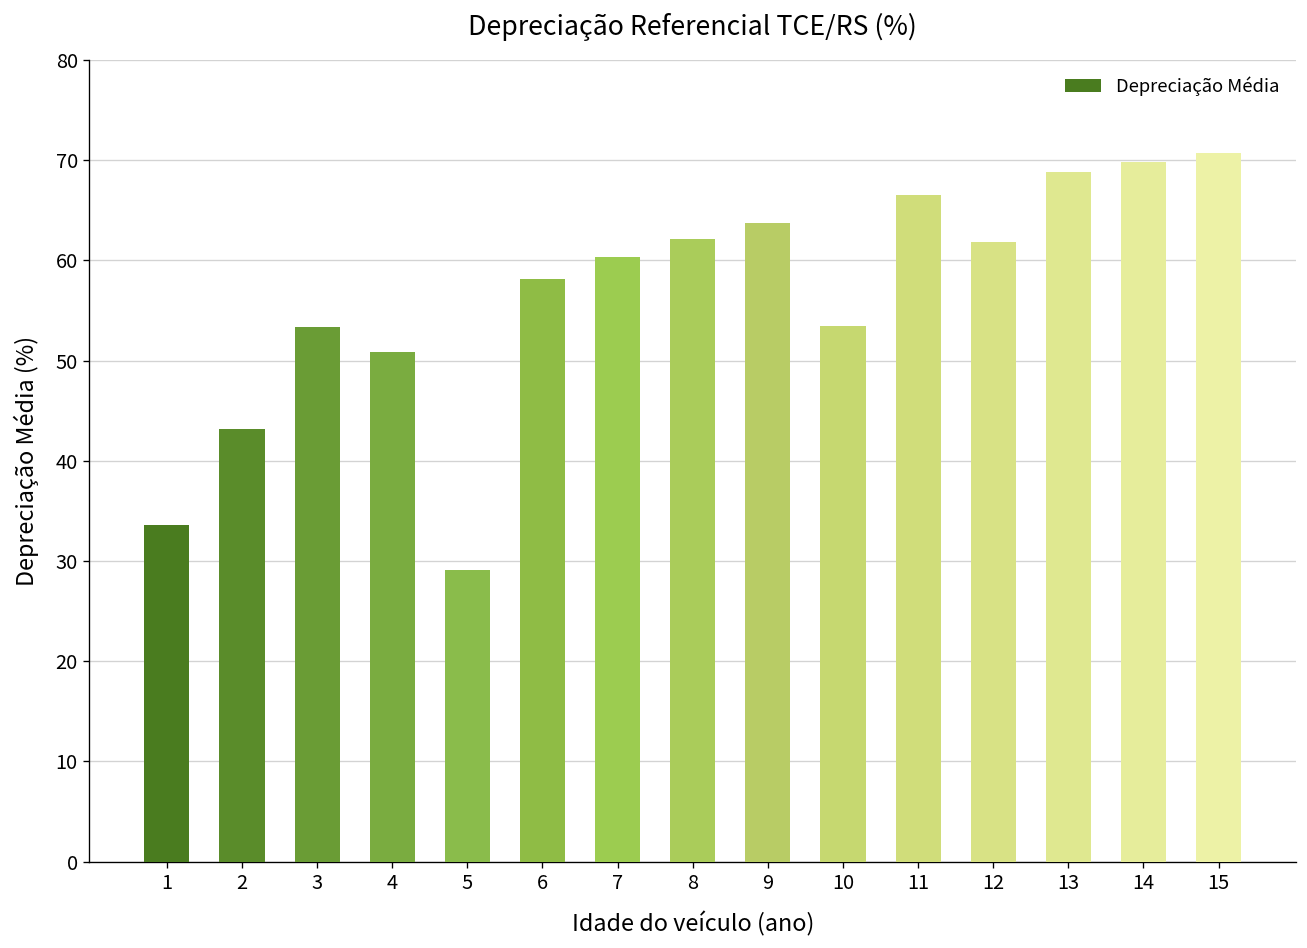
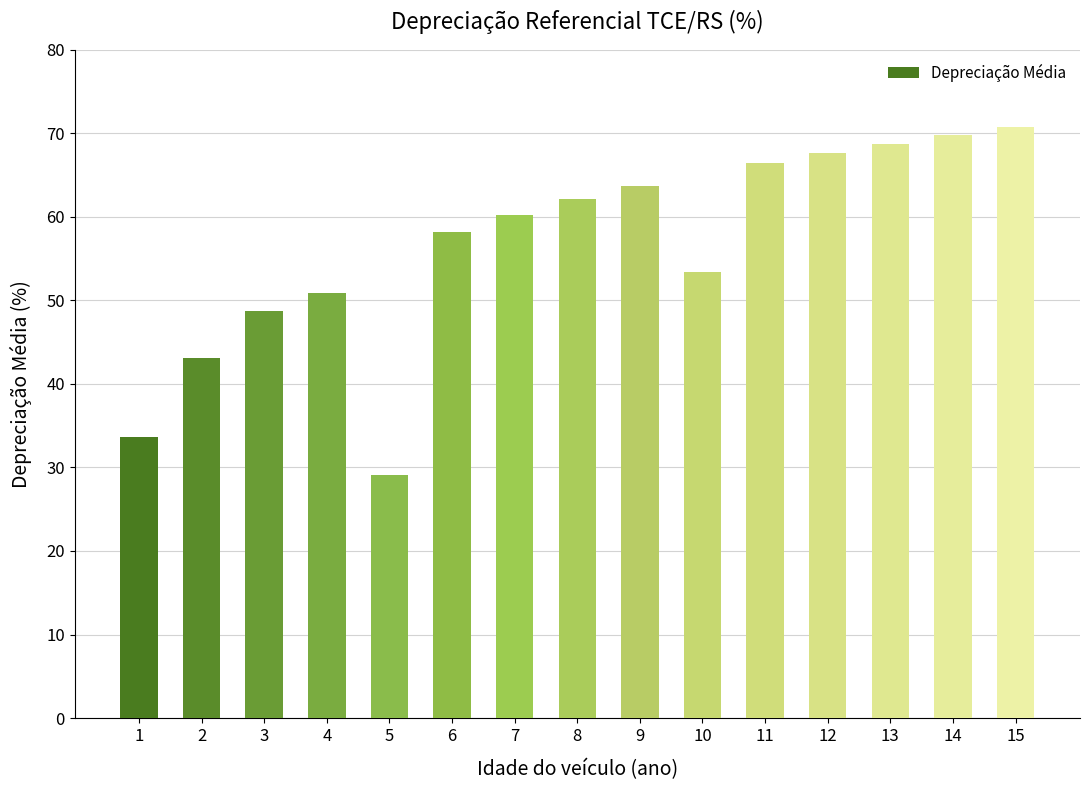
3: 53 -> 49
12: 62 -> 68
